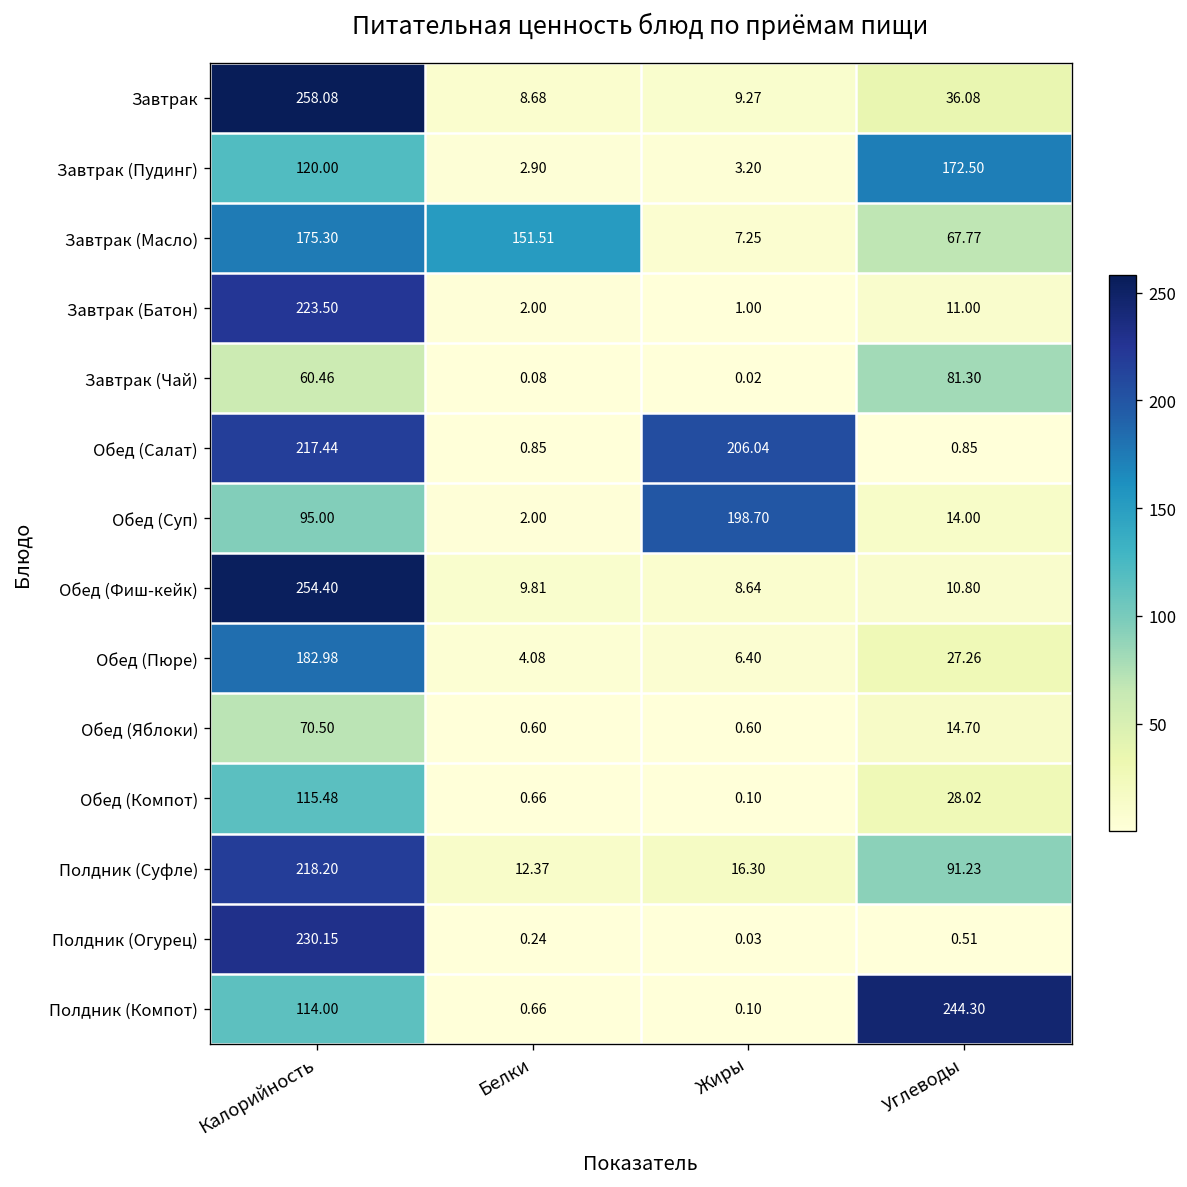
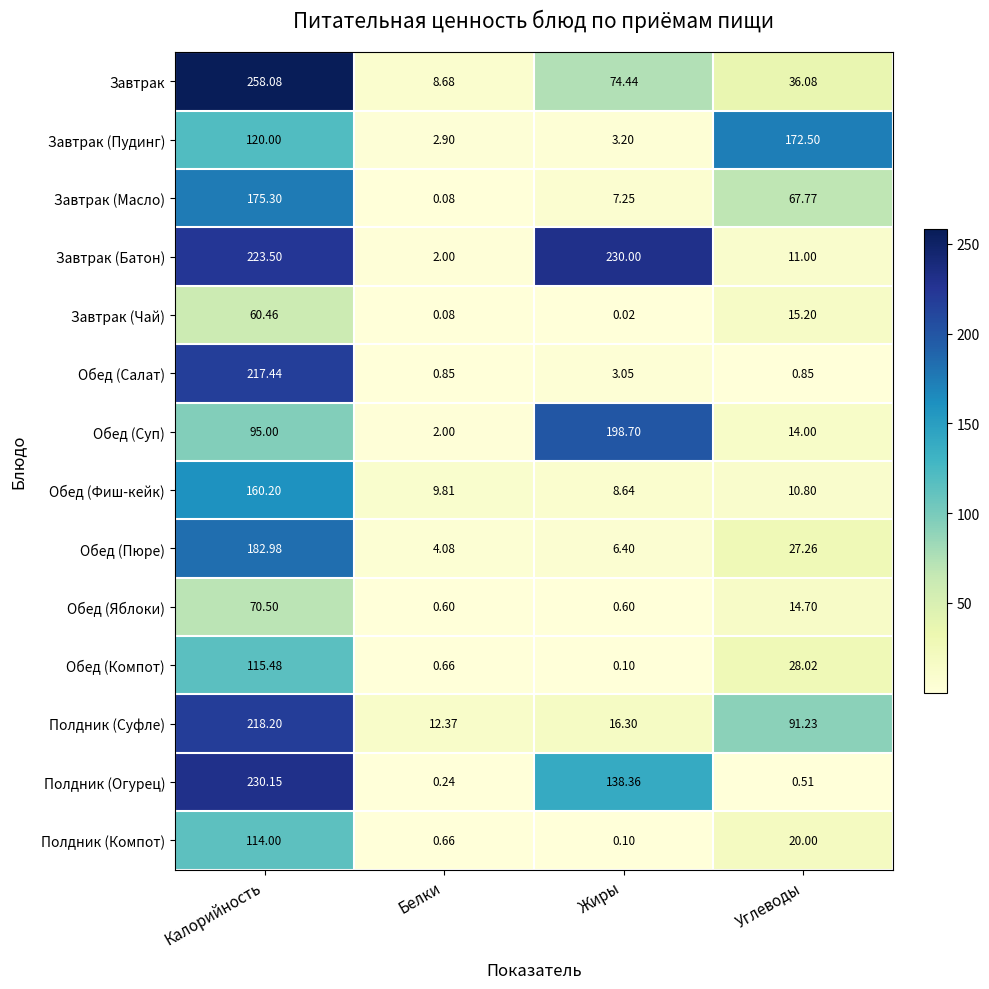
Завтрак, Жиры: 9.27 -> 74.44
Завтрак (Масло), Белки: 151.51 -> 0.08
Завтрак (Батон), Жиры: 1.00 -> 230.00
Завтрак (Чай), Углеводы: 81.30 -> 15.20
Обед (Салат), Жиры: 206.04 -> 3.05
Обед (Фиш-кейк), Калорийность: 254.40 -> 160.20
Полдник (Огурец), Жиры: 0.03 -> 138.36
Полдник (Компот), Углеводы: 244.30 -> 20.00
